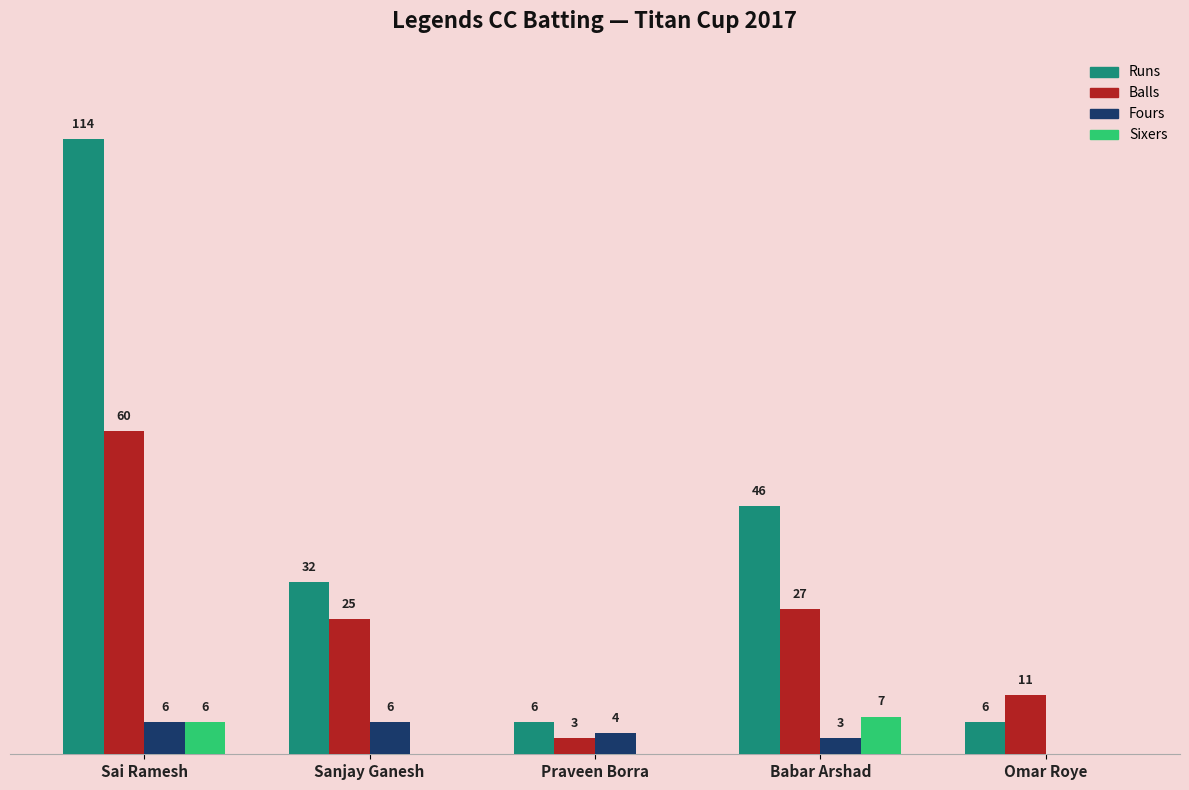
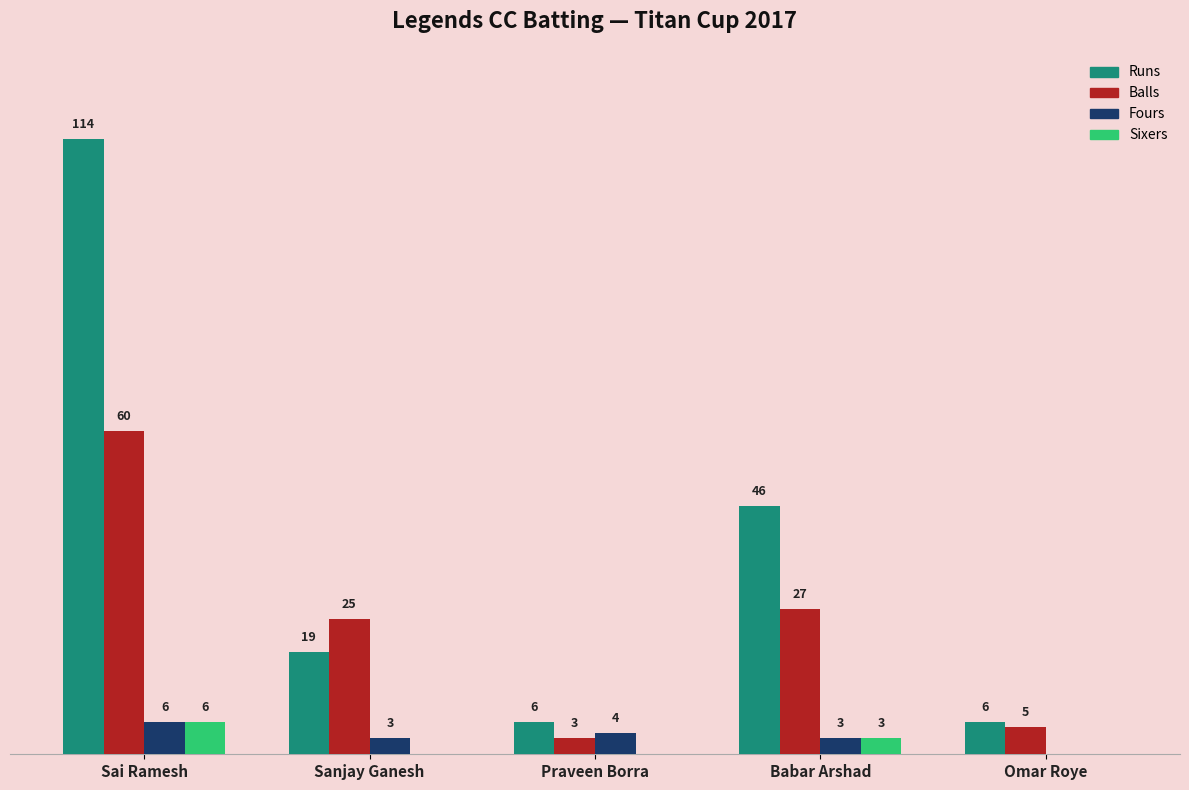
Runs, Sanjay Ganesh: 32 -> 19
Fours, Sanjay Ganesh: 6 -> 3
Sixers, Babar Arshad: 7 -> 3
Balls, Omar Roye: 11 -> 5
